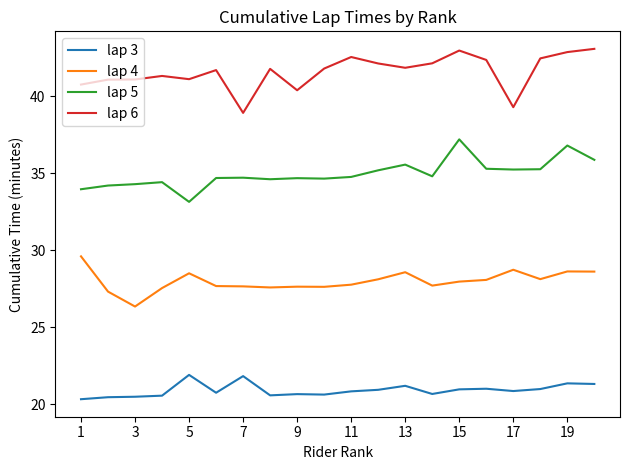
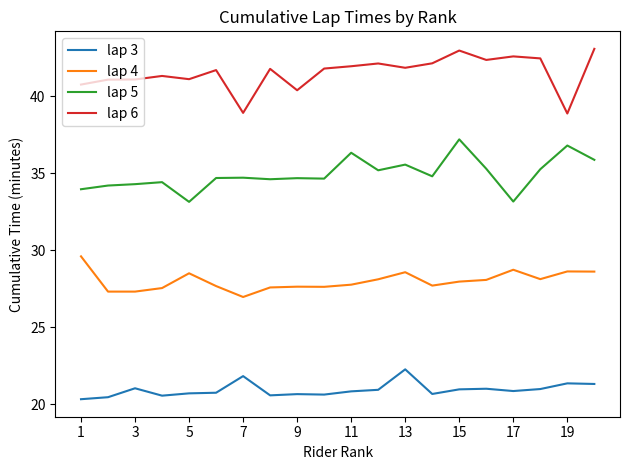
lap 3, 3: 20.5 -> 21.0
lap 4, 3: 26.3 -> 27.3
lap 3, 5: 21.9 -> 20.7
lap 4, 7: 27.7 -> 27.0
lap 5, 11: 34.8 -> 36.3
lap 6, 11: 42.6 -> 42.0
lap 3, 13: 21.2 -> 22.3
lap 5, 17: 35.2 -> 33.2
lap 6, 17: 39.3 -> 42.6
lap 6, 19: 42.9 -> 38.9
